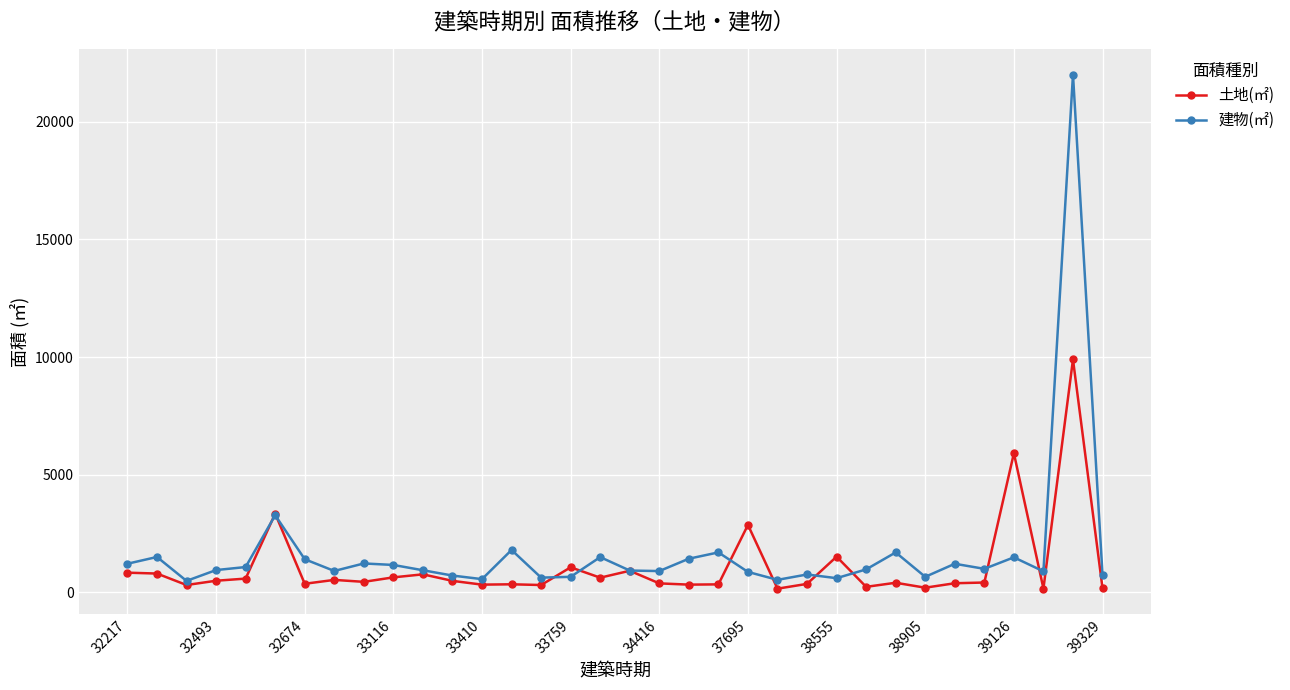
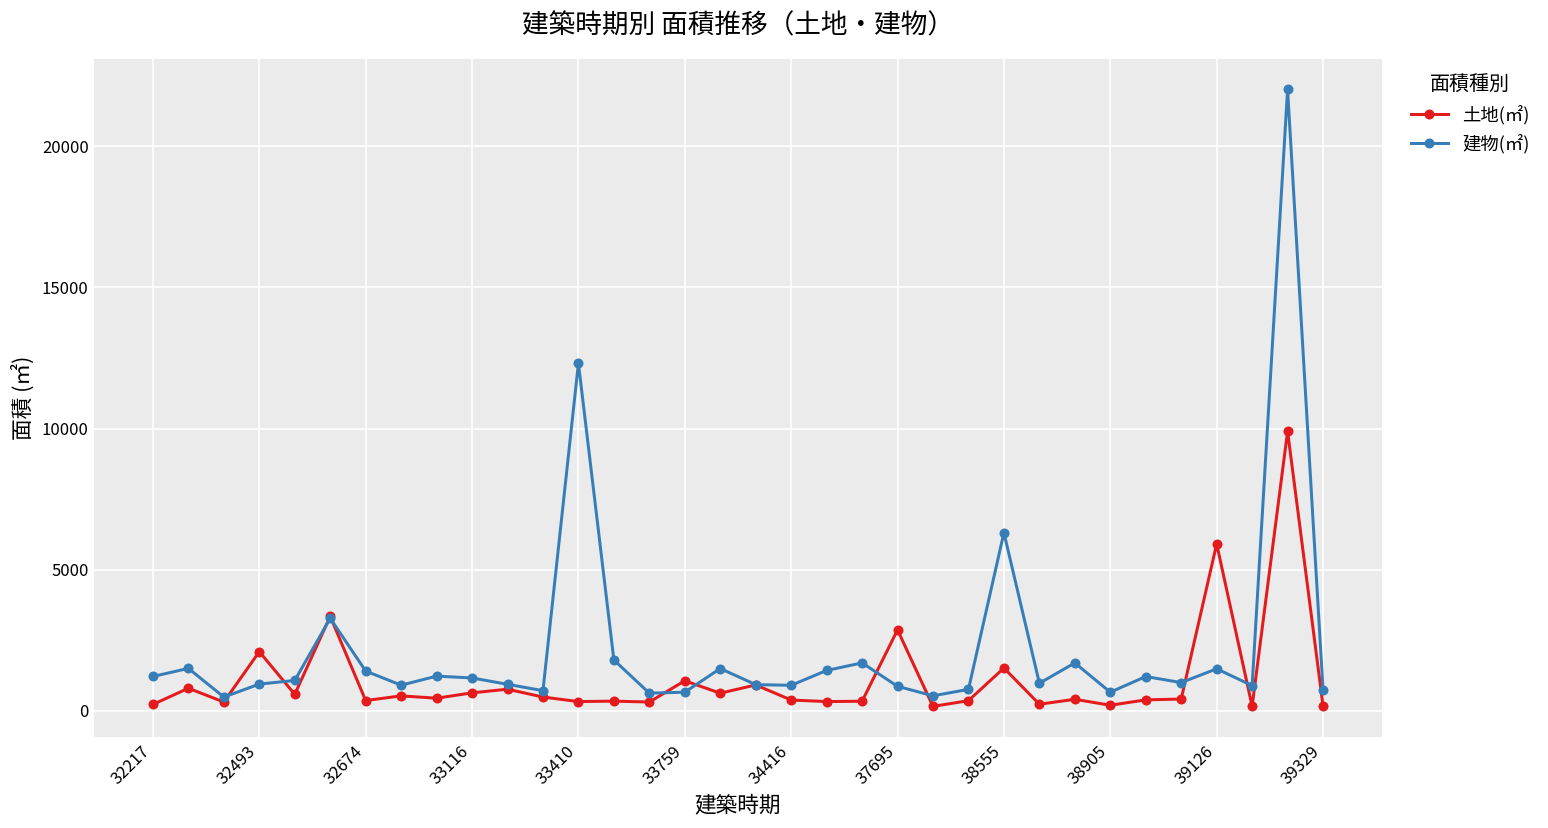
土地(㎡), 32217: 800 -> 200
土地(㎡), 32493: 500 -> 2100
建物(㎡), 33410: 600 -> 12300
建物(㎡), 38555: 600 -> 6300
